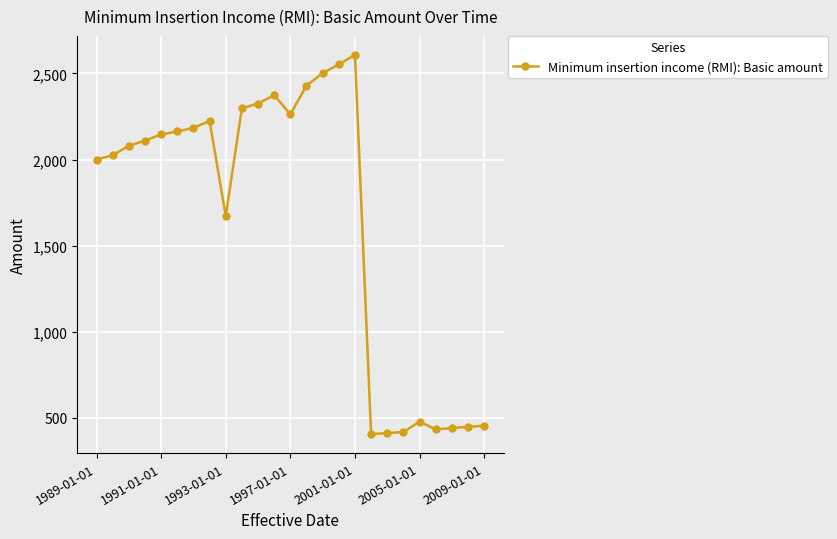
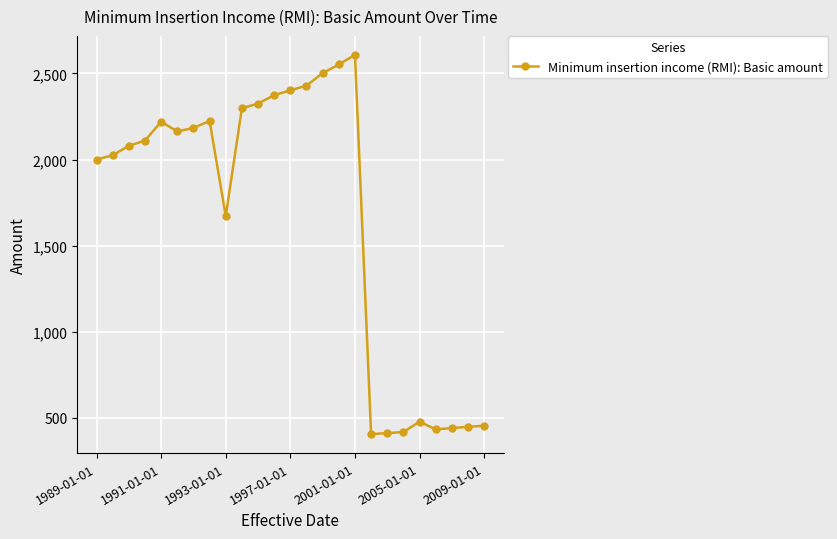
1991-01-01: 2,150 -> 2,220
1997-01-01: 2,260 -> 2,400
